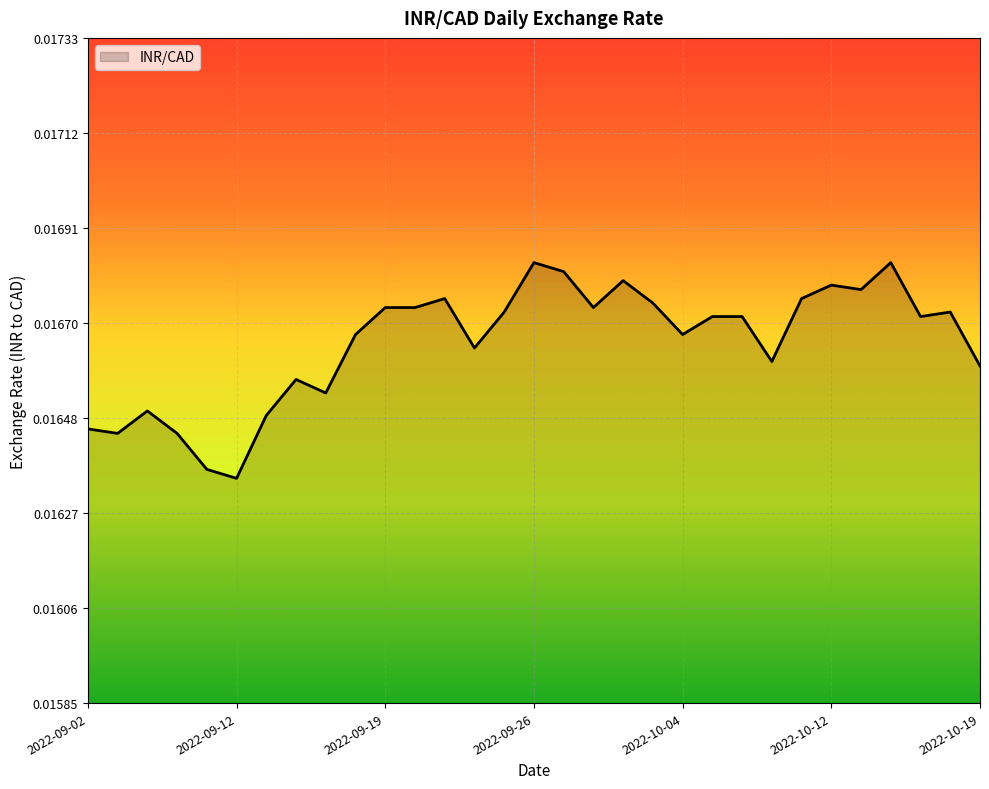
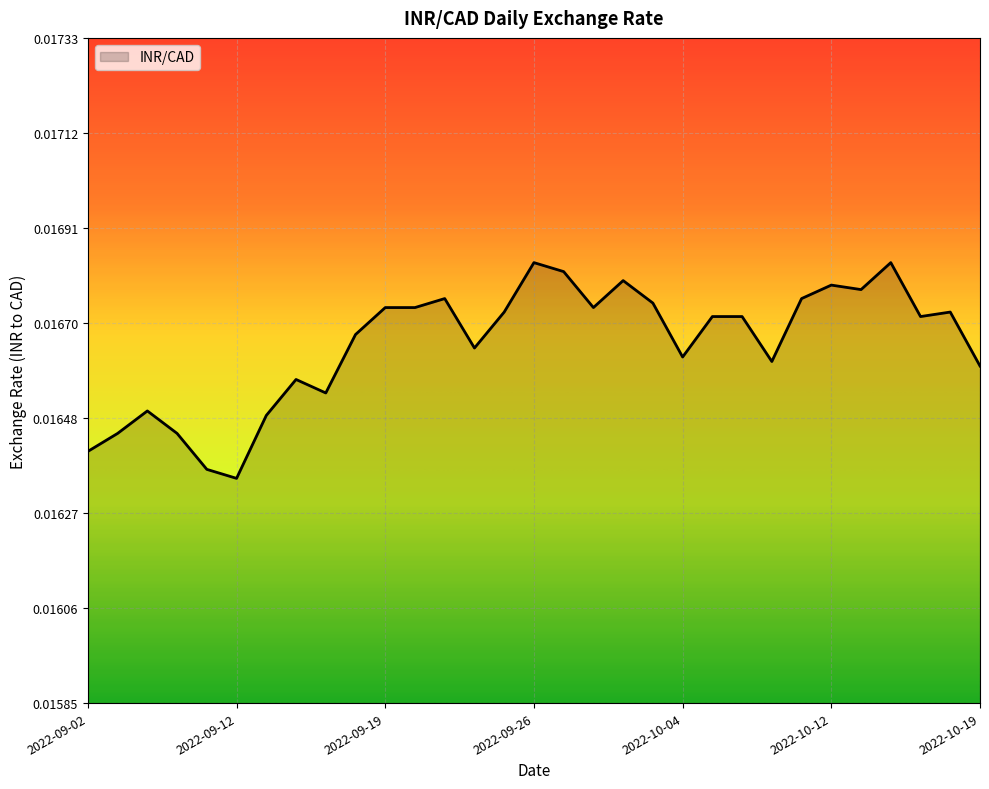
2022-09-02: 0.01646 -> 0.01641
2022-10-04: 0.01667 -> 0.01662
